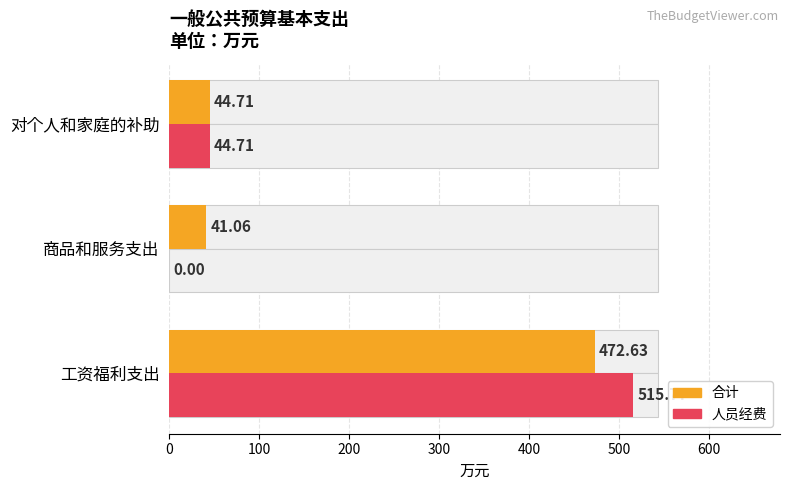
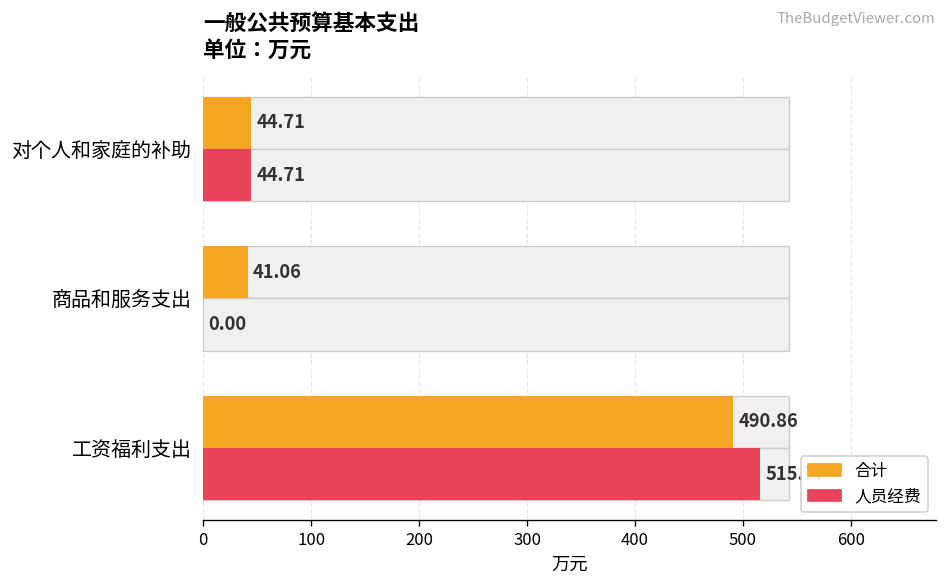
合计, 工资福利支出: 472.63 -> 490.86
